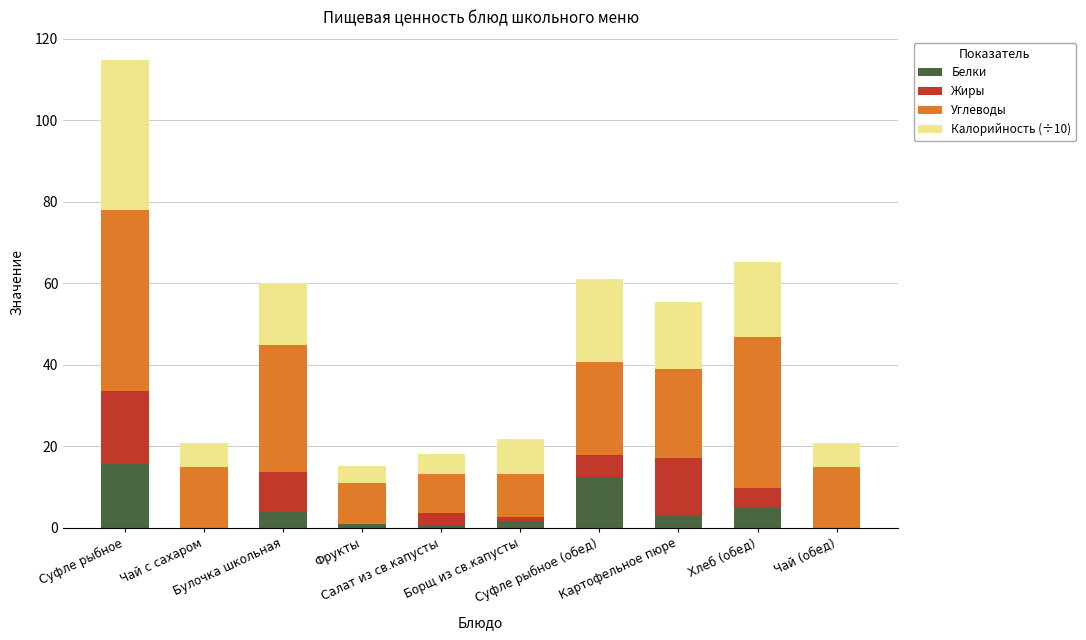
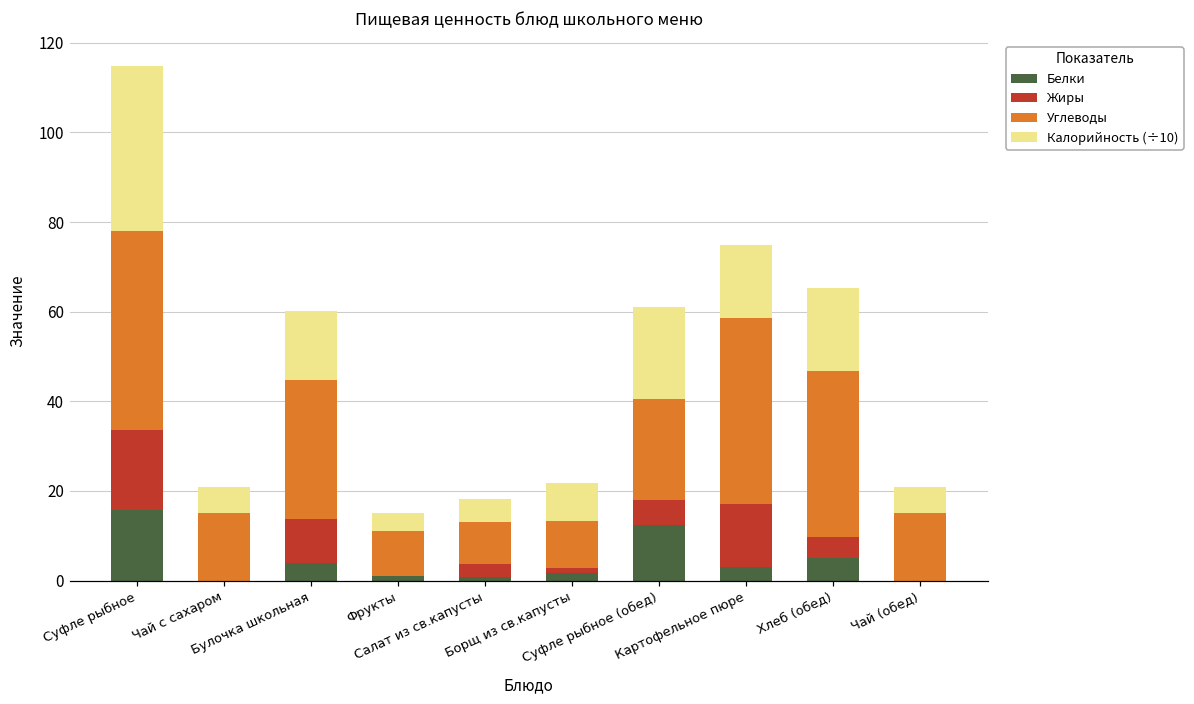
Углеводы, Картофельное пюре: 22 -> 42
